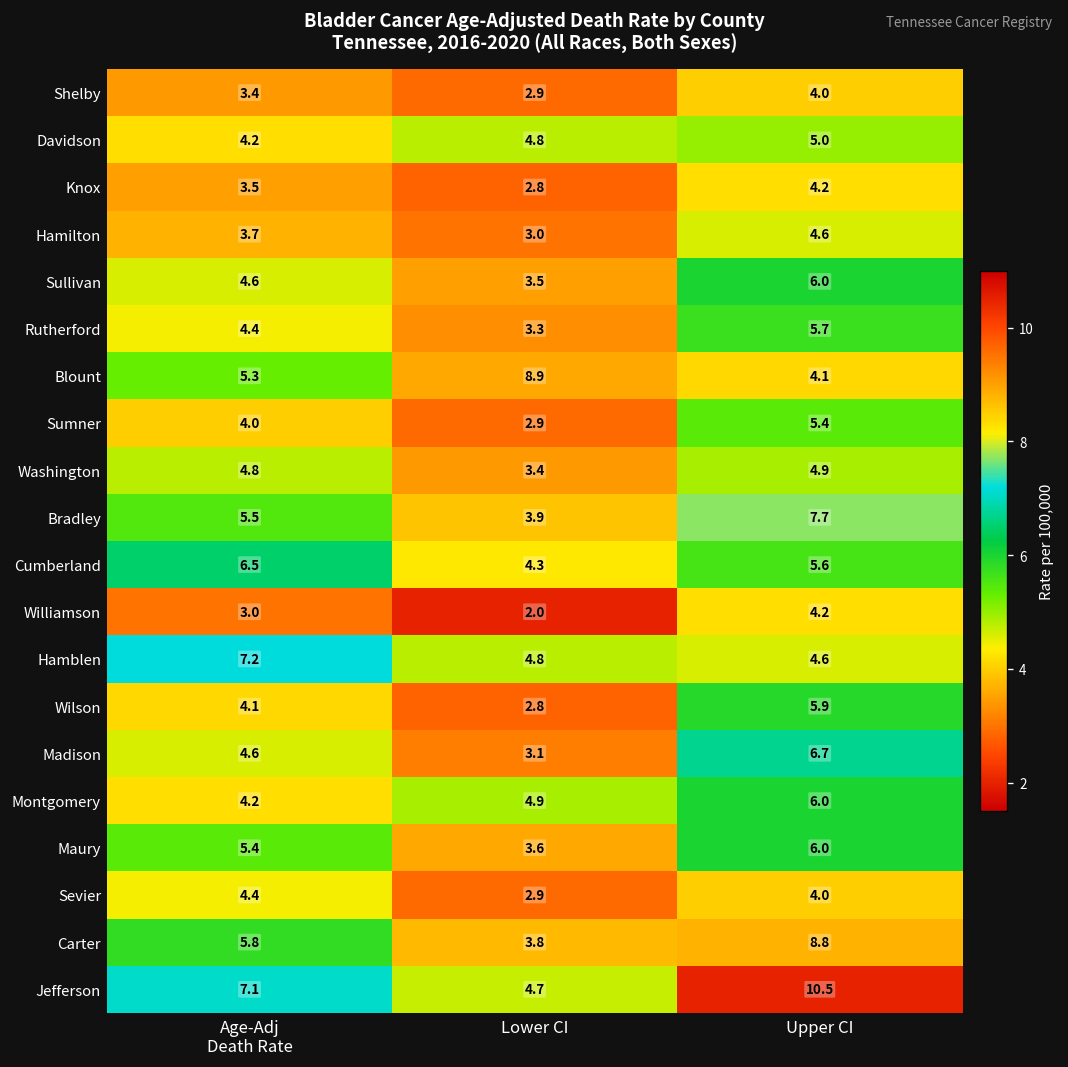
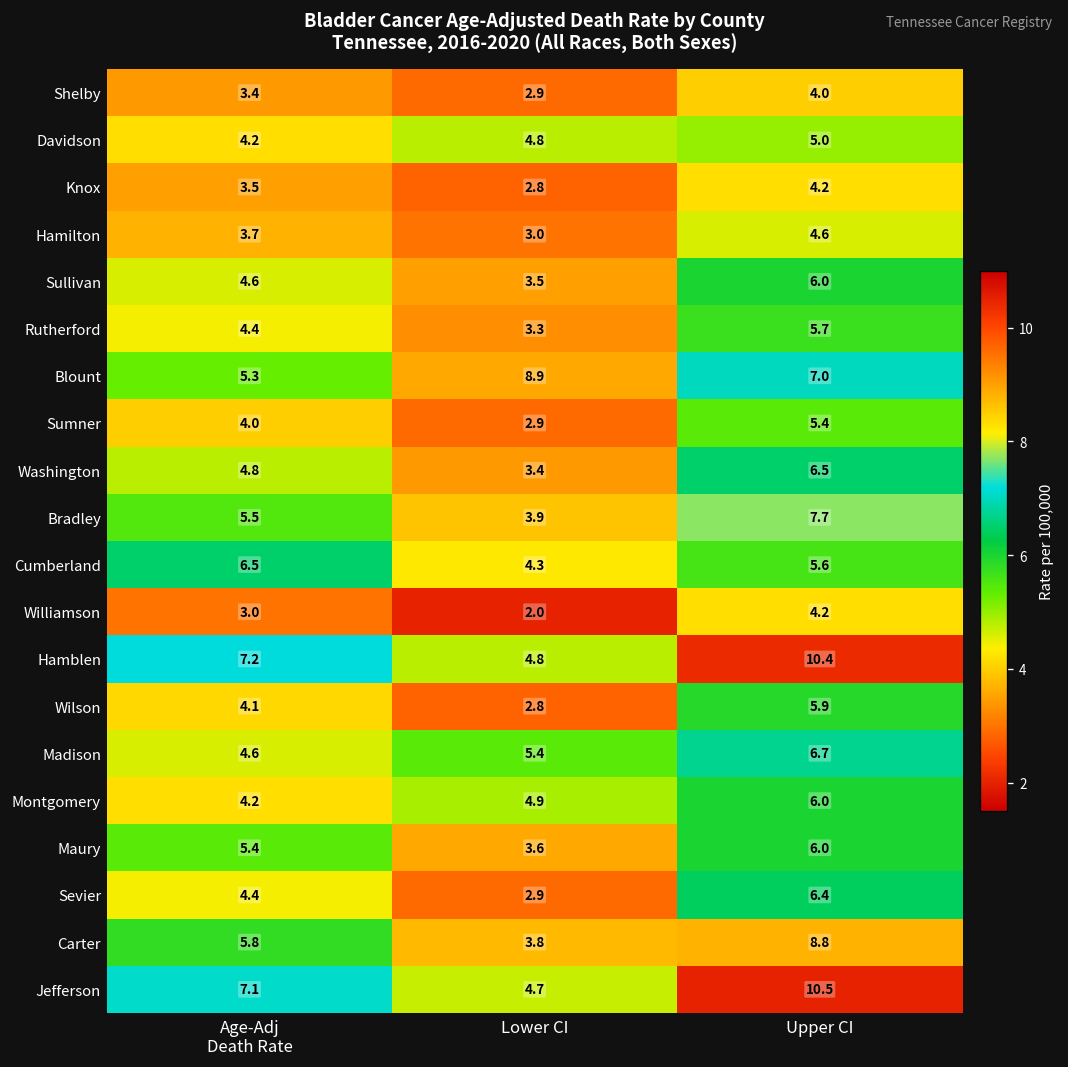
Blount, Upper CI: 4.1 -> 7.0
Washington, Upper CI: 4.9 -> 6.5
Hamblen, Upper CI: 4.6 -> 10.4
Madison, Lower CI: 3.1 -> 5.4
Sevier, Upper CI: 4.0 -> 6.4
